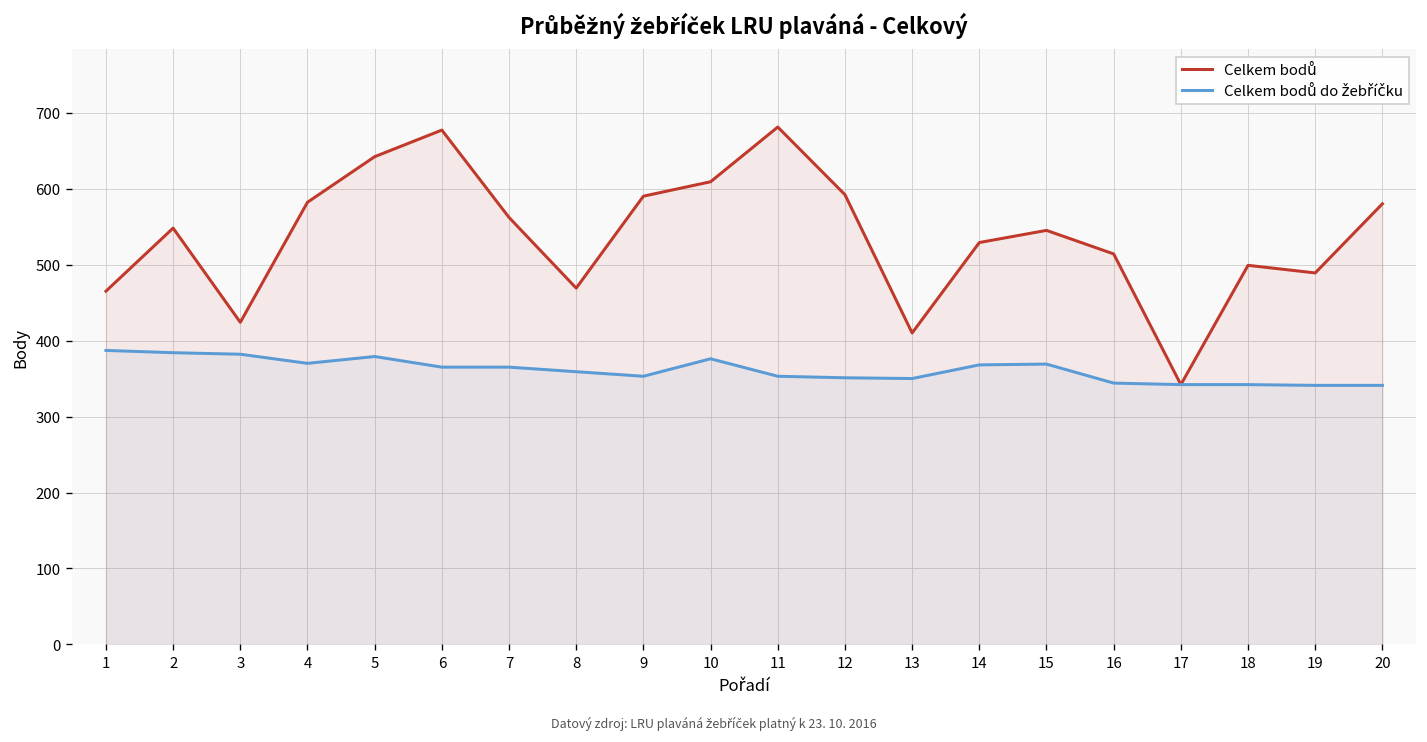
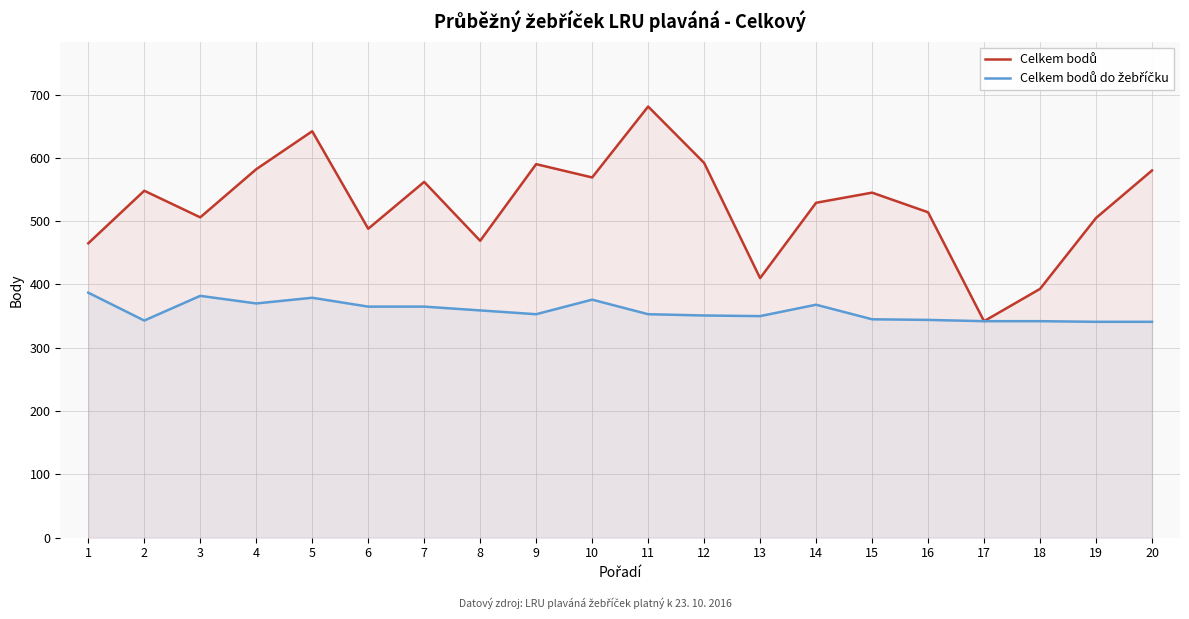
Celkem bodů do žebříčku, 2: 380 -> 340
Celkem bodů, 3: 420 -> 510
Celkem bodů, 6: 680 -> 490
Celkem bodů, 10: 610 -> 570
Celkem bodů do žebříčku, 15: 370 -> 350
Celkem bodů, 18: 500 -> 390
Celkem bodů, 19: 490 -> 510
